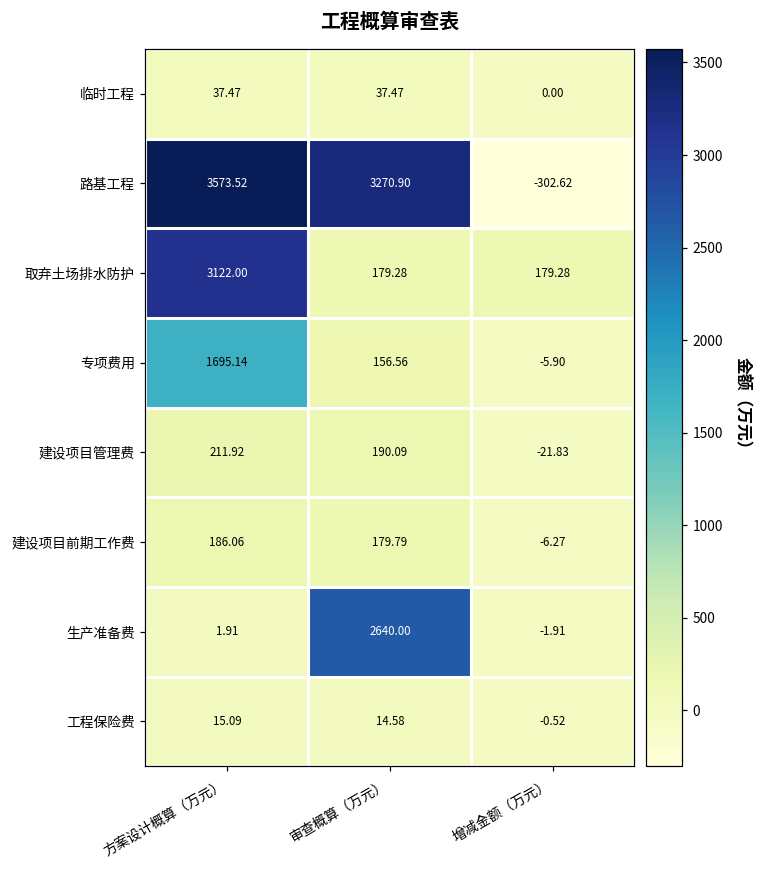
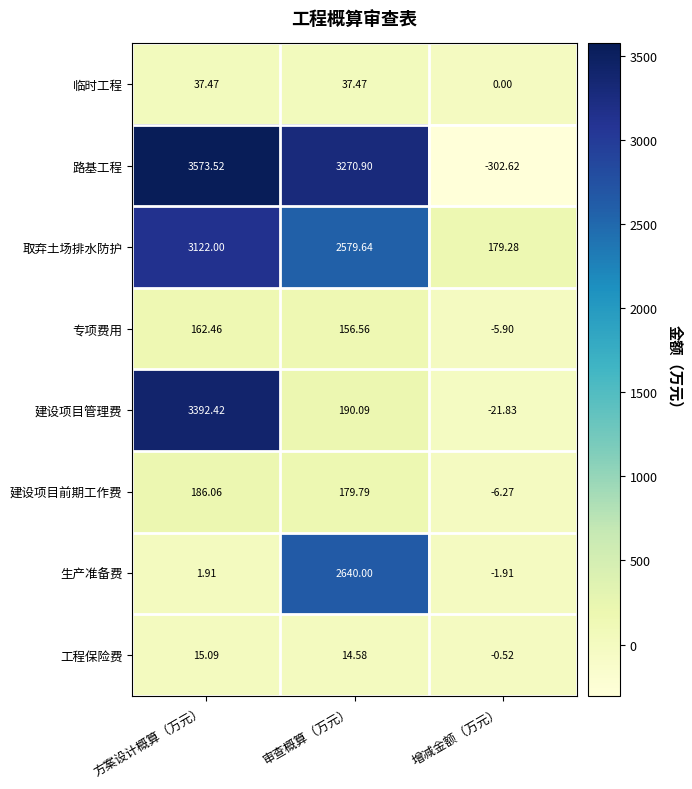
取弃土场排水防护, 审查概算（万元）: 179.28 -> 2579.64
专项费用, 方案设计概算（万元）: 1695.14 -> 162.46
建设项目管理费, 方案设计概算（万元）: 211.92 -> 3392.42
